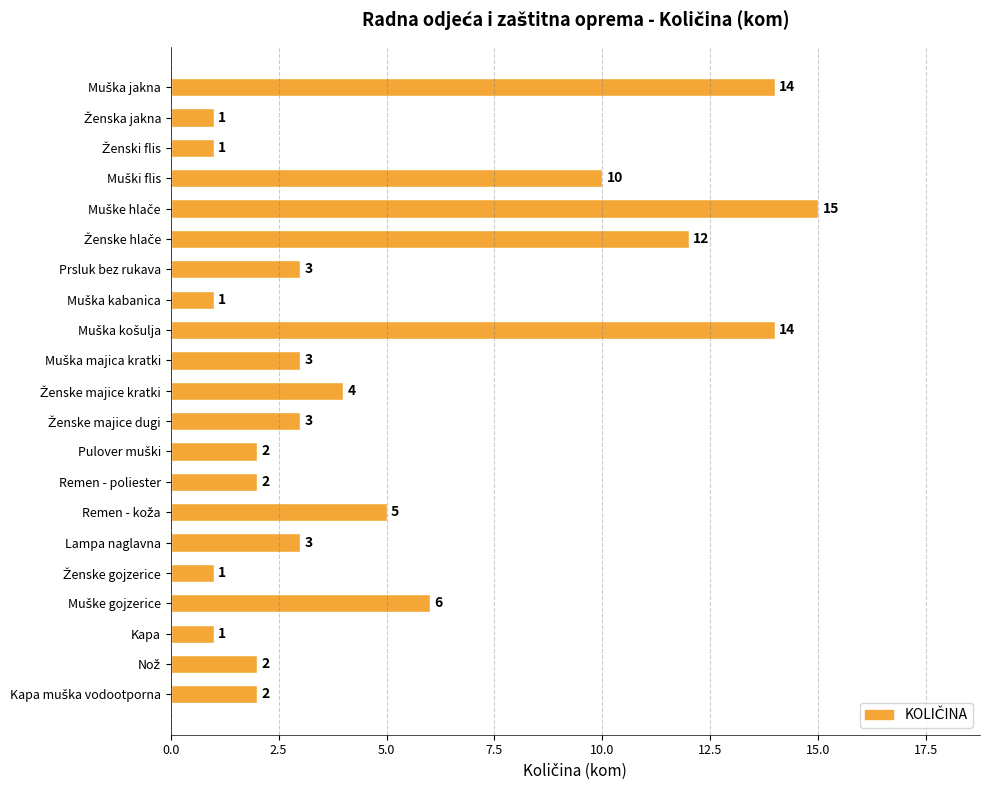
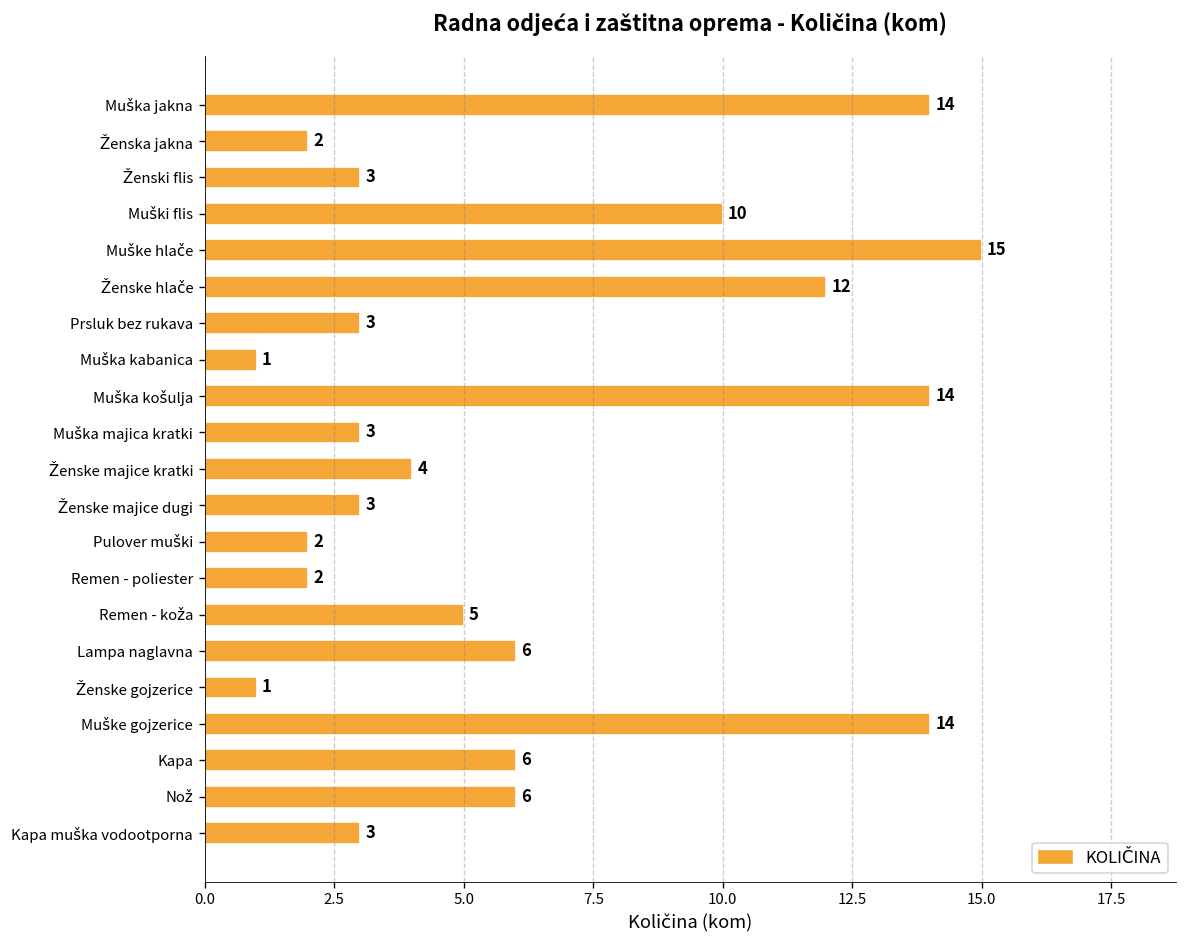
Ženska jakna: 1 -> 2
Ženski flis: 1 -> 3
Lampa naglavna: 3 -> 6
Muške gojzerice: 6 -> 14
Kapa: 1 -> 6
Nož: 2 -> 6
Kapa muška vodootporna: 2 -> 3
